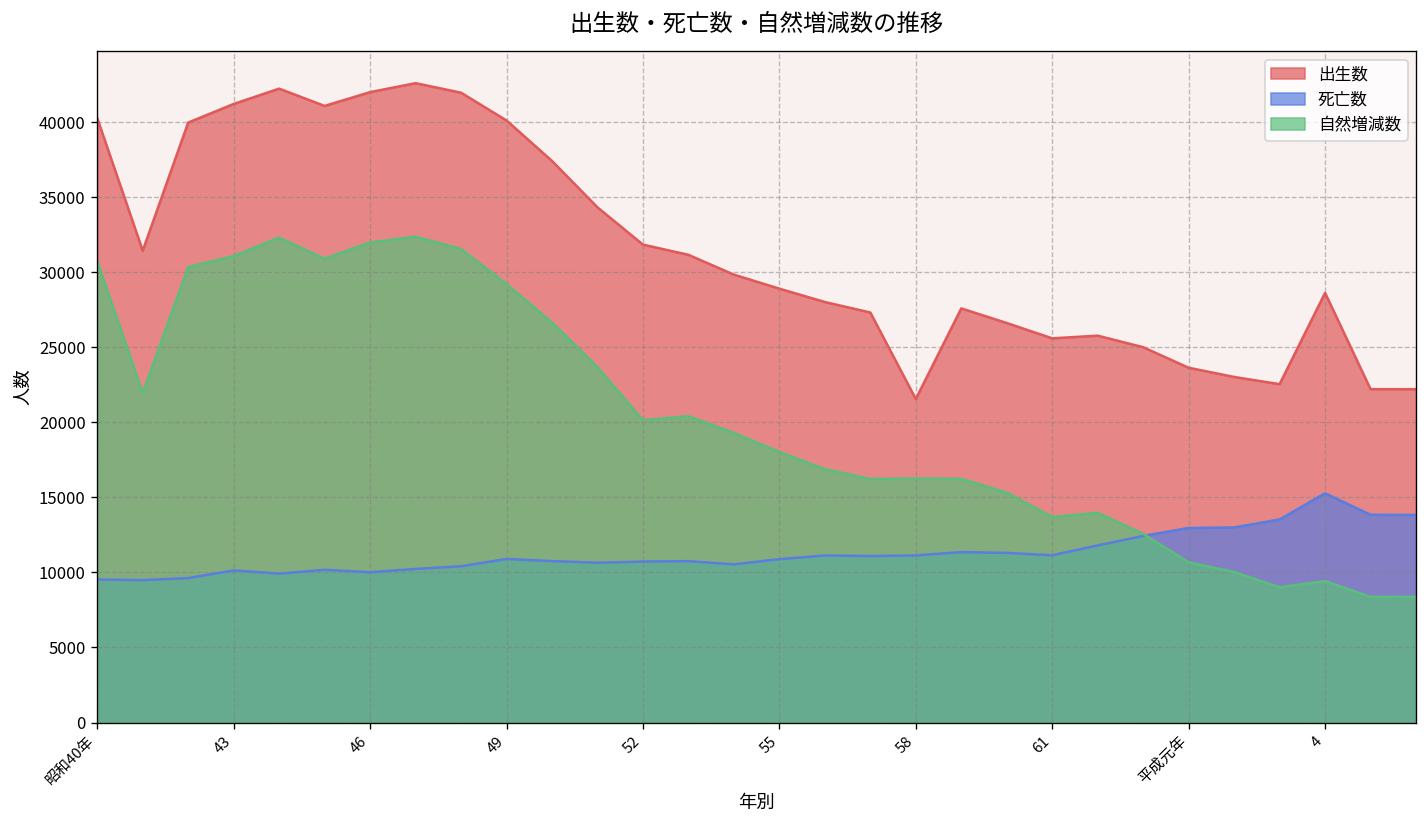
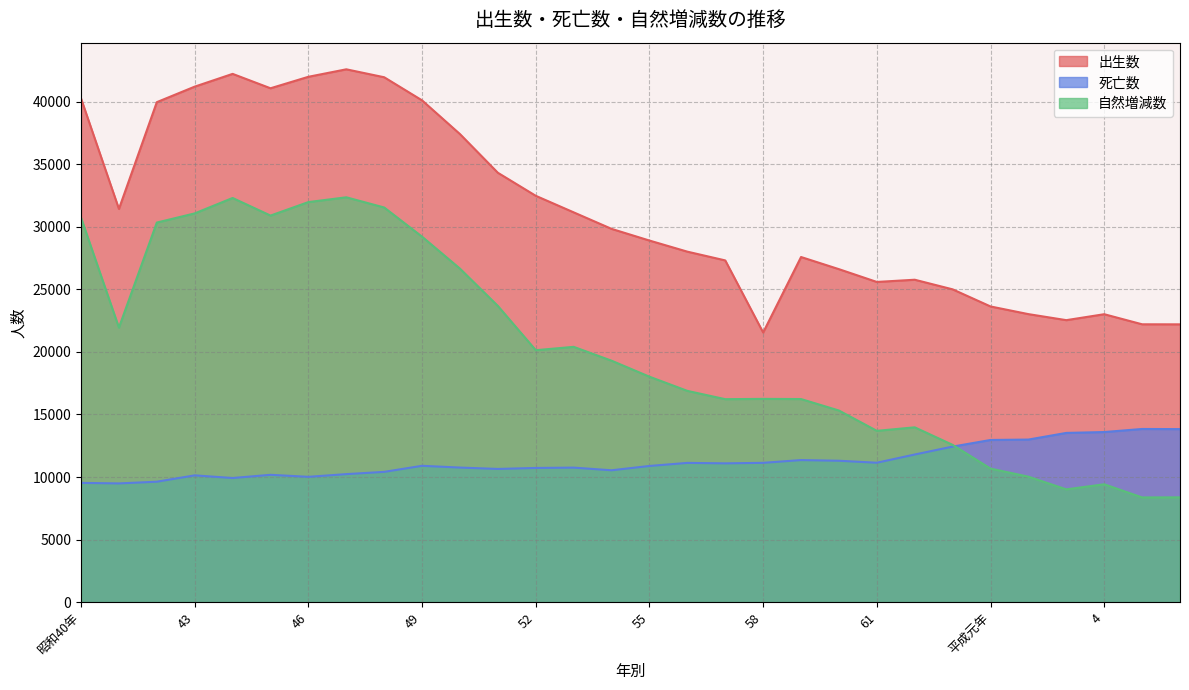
出生数, 52: 31800 -> 32500
出生数, 4: 28600 -> 23000
死亡数, 4: 15300 -> 13600
